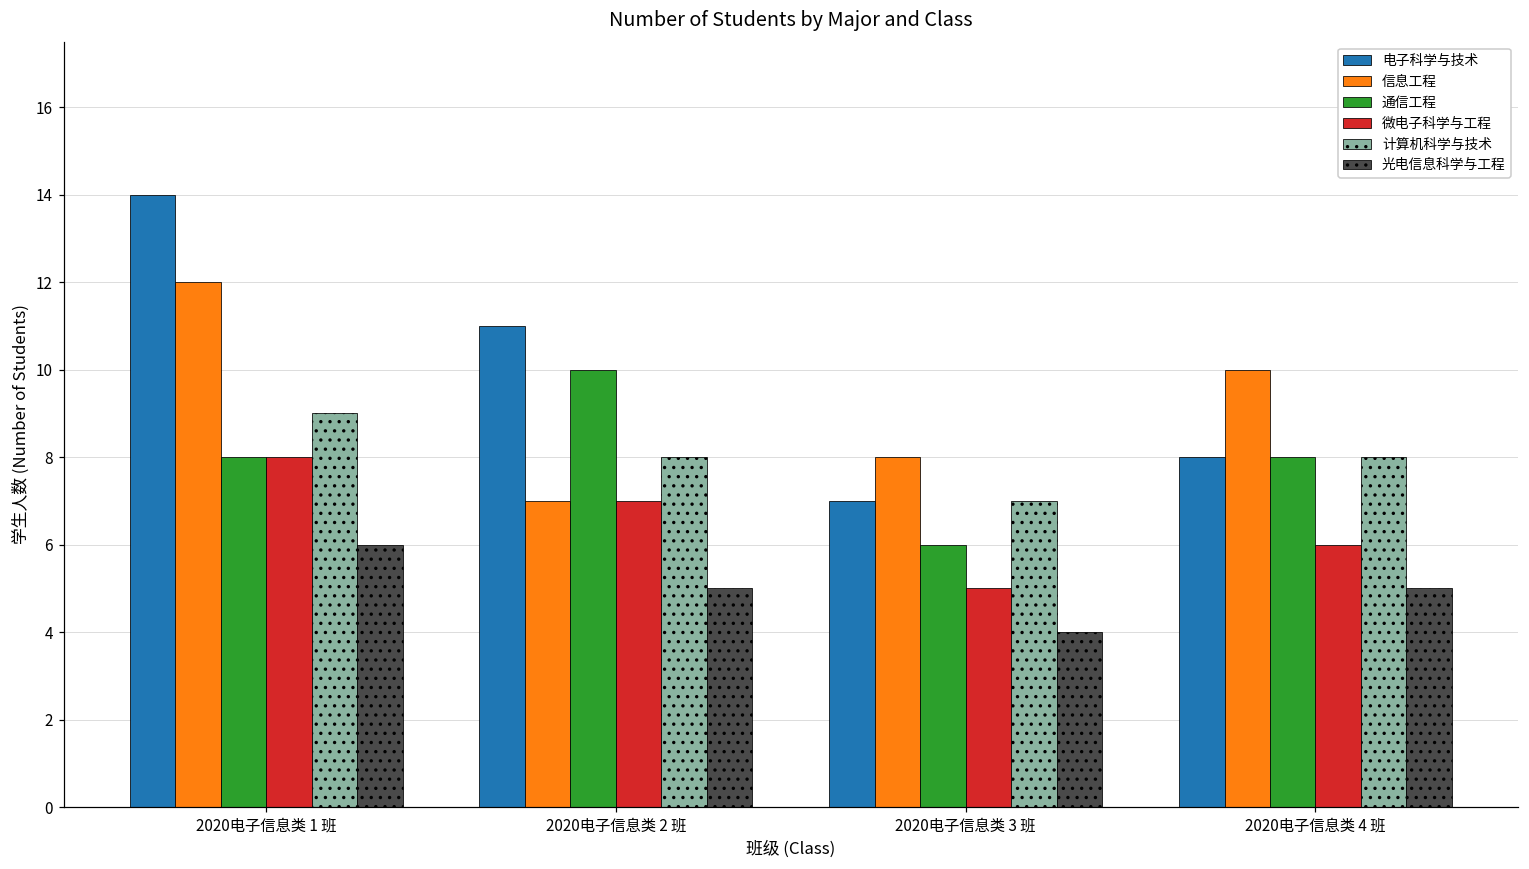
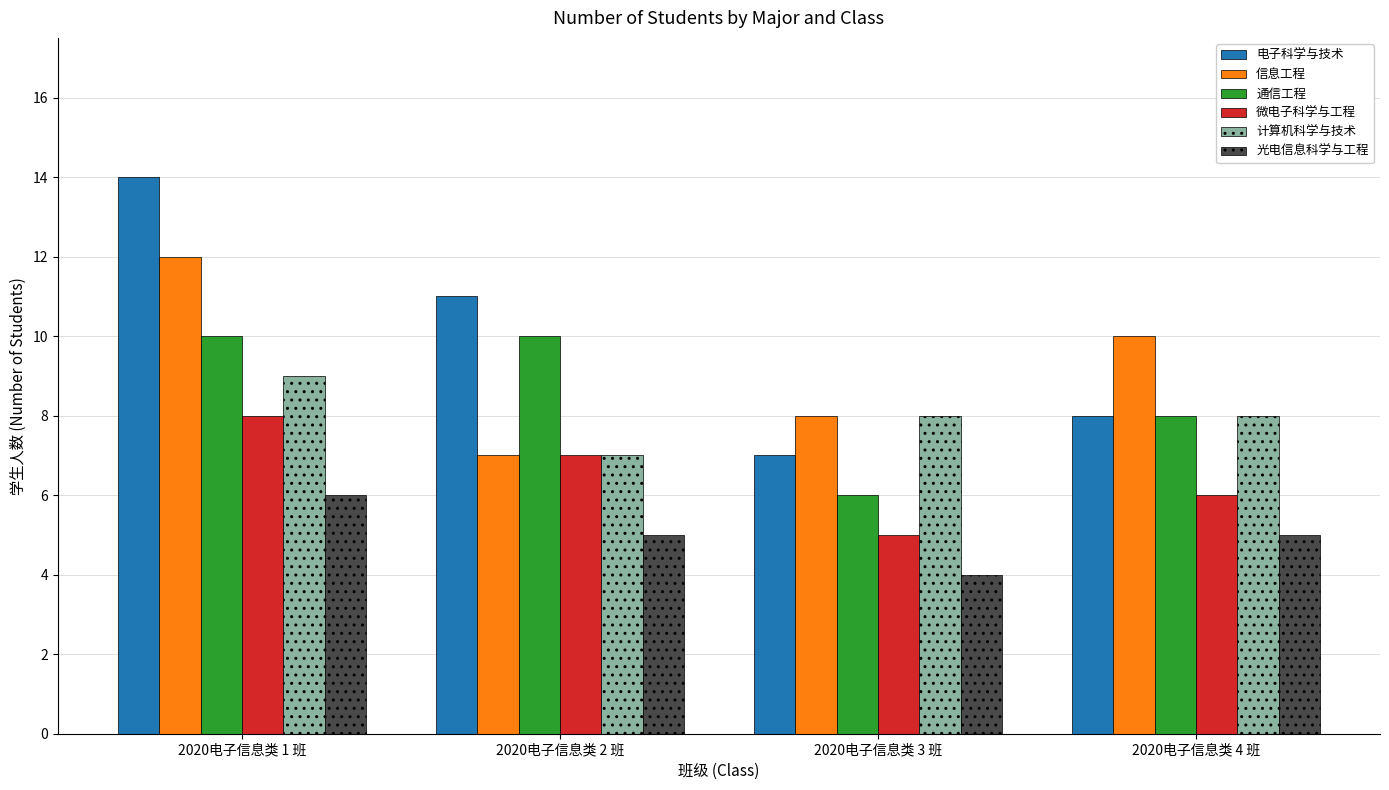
通信工程, 2020电子信息类 1 班: 8 -> 10
计算机科学与技术, 2020电子信息类 2 班: 8 -> 7
计算机科学与技术, 2020电子信息类 3 班: 7 -> 8
